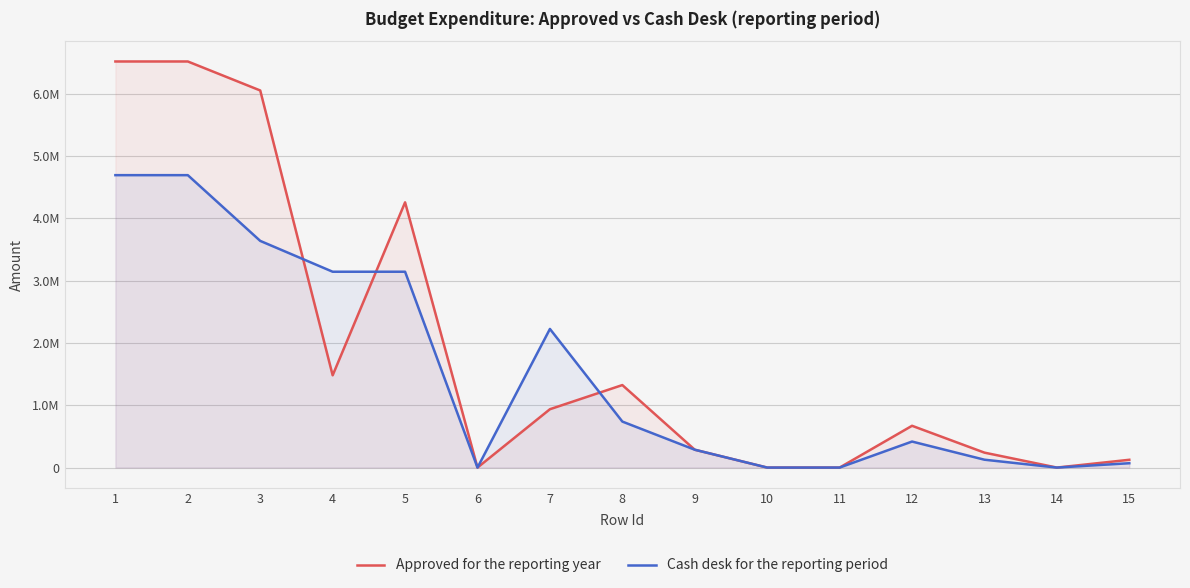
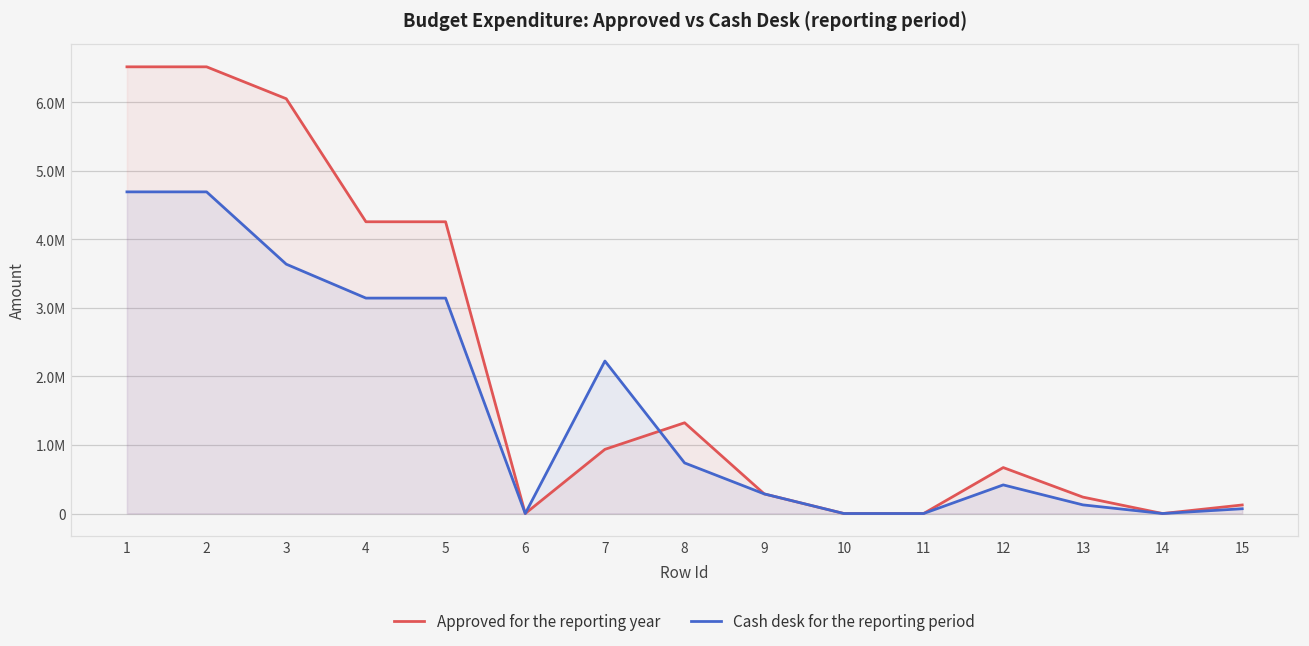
Approved for the reporting year, 4: 1500000 -> 4300000
